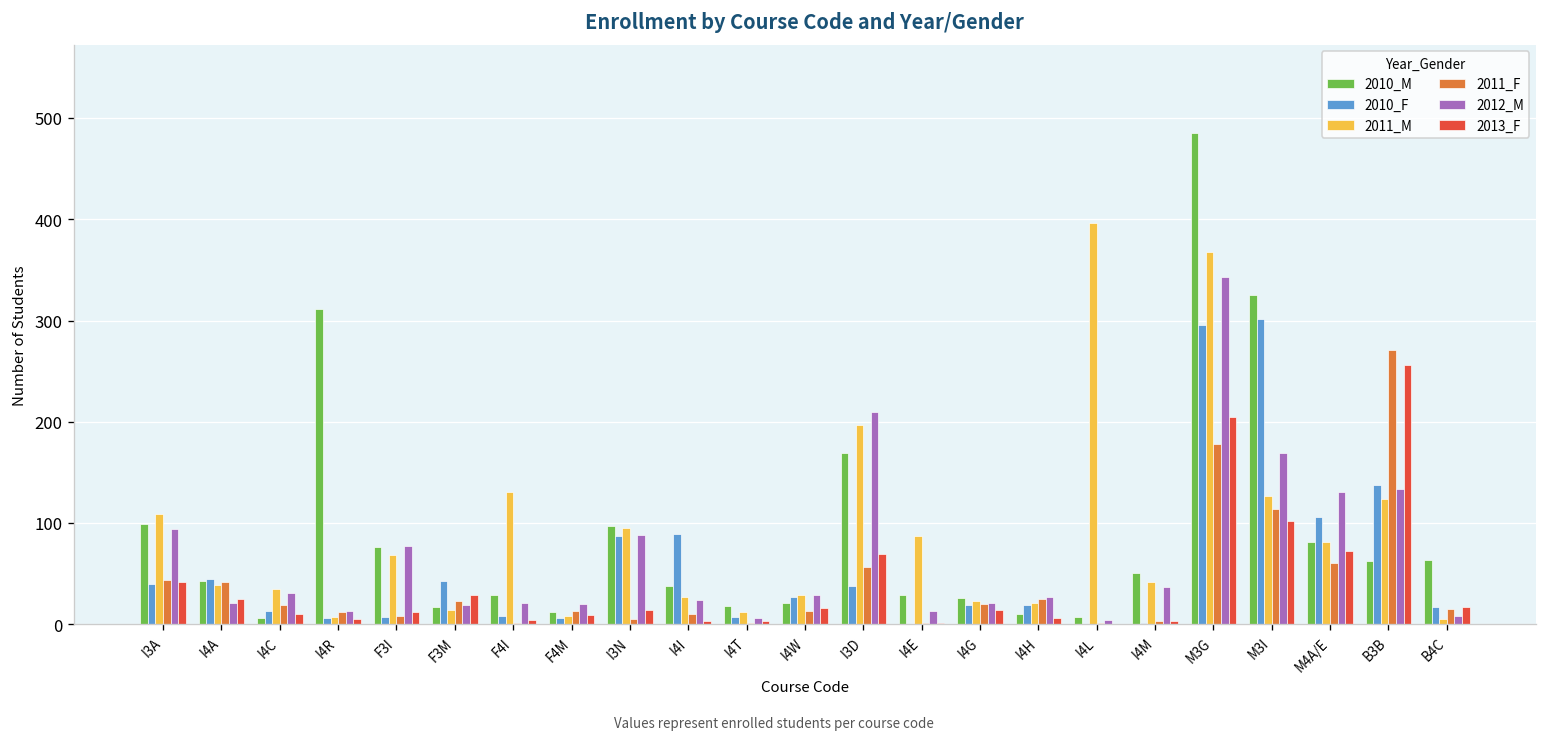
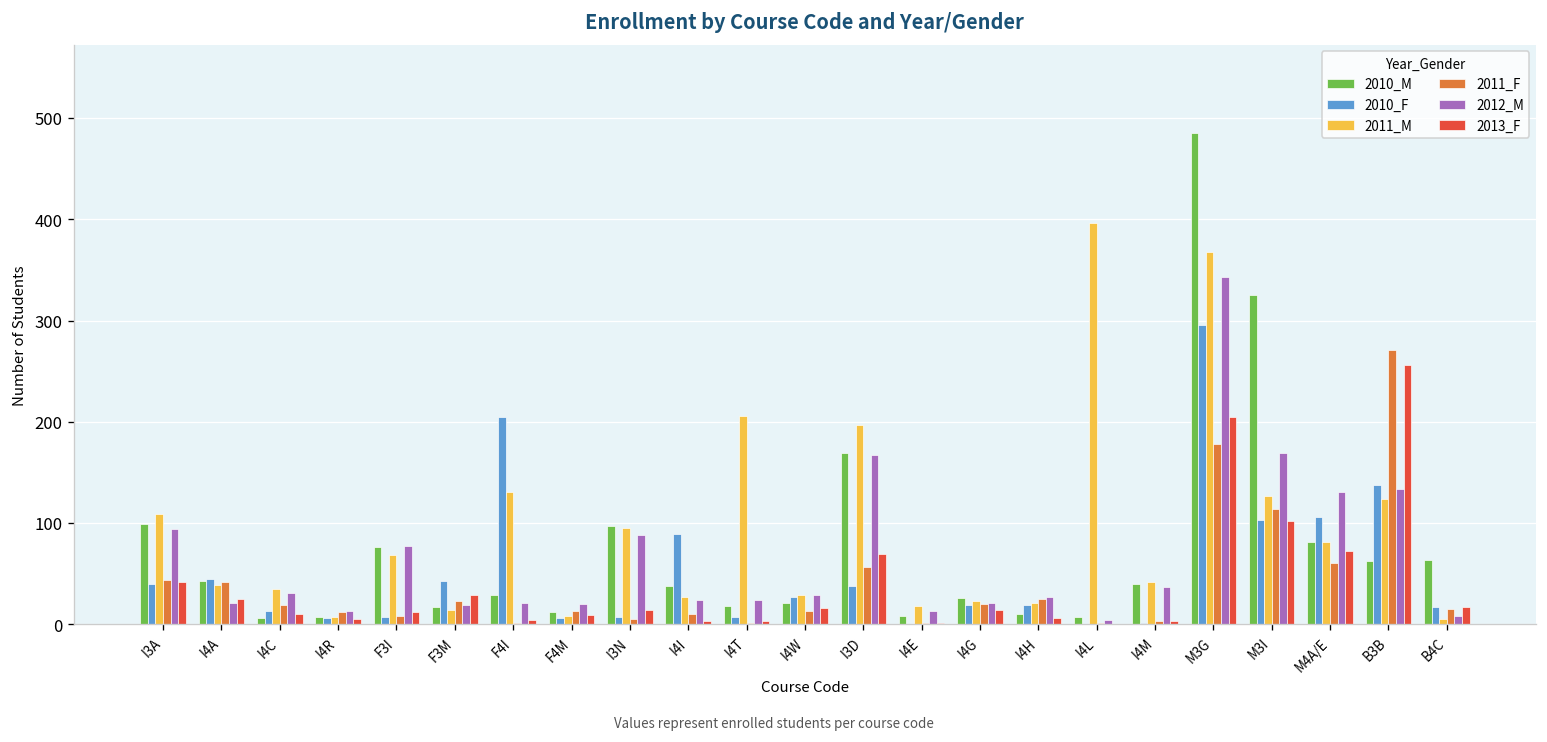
2010_M, I4R: 310 -> 10
2010_F, F4I: 10 -> 210
2010_F, I3N: 90 -> 10
2011_M, I4T: 10 -> 210
2012_M, I4T: 10 -> 20
2012_M, I3D: 210 -> 170
2010_M, I4E: 30 -> 10
2011_M, I4E: 90 -> 20
2010_M, I4M: 50 -> 40
2010_F, M3I: 300 -> 100
